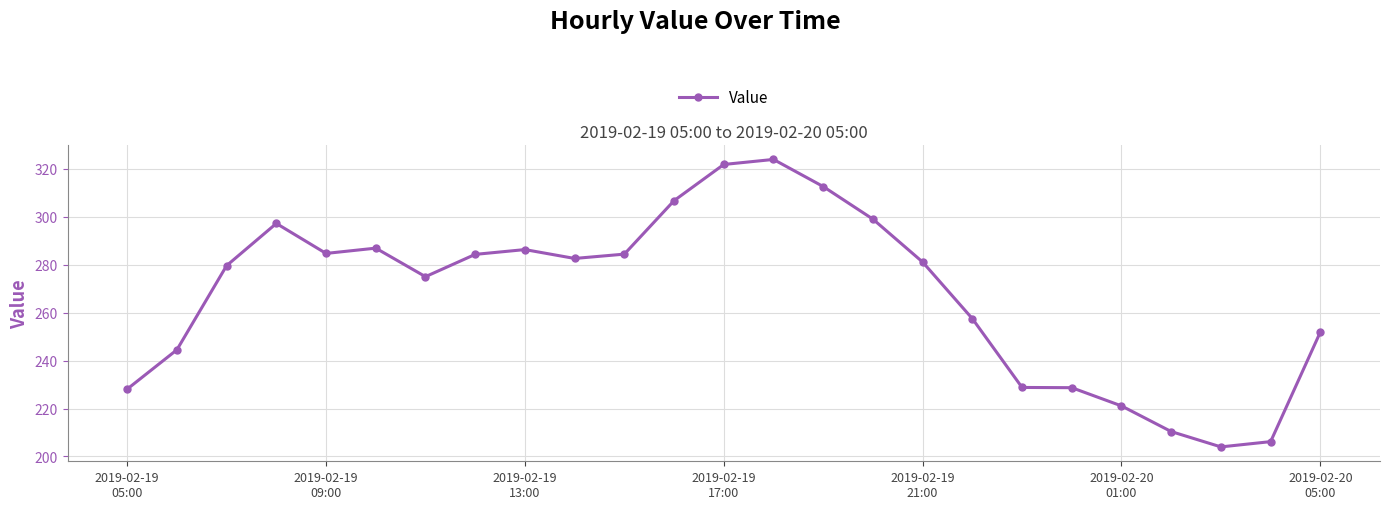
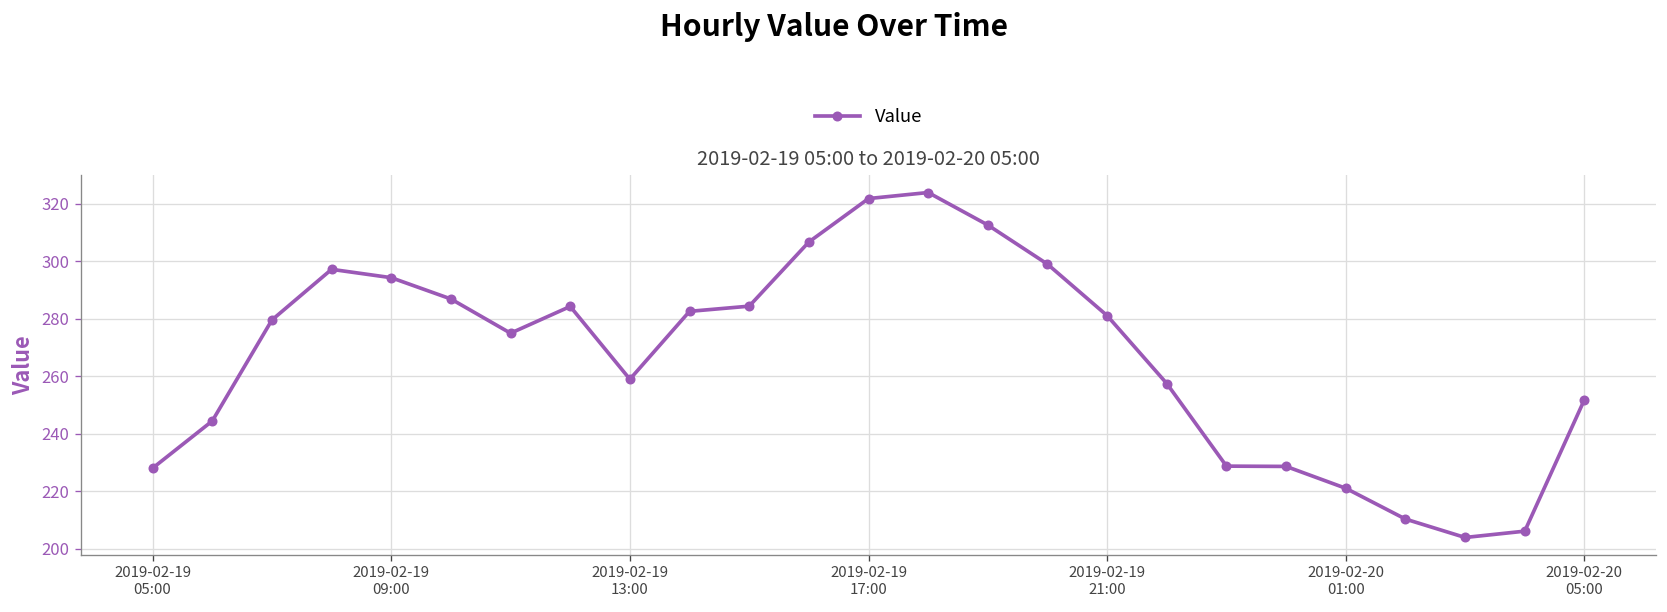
2019-02-19 09:00: 285 -> 294
2019-02-19 13:00: 286 -> 259
